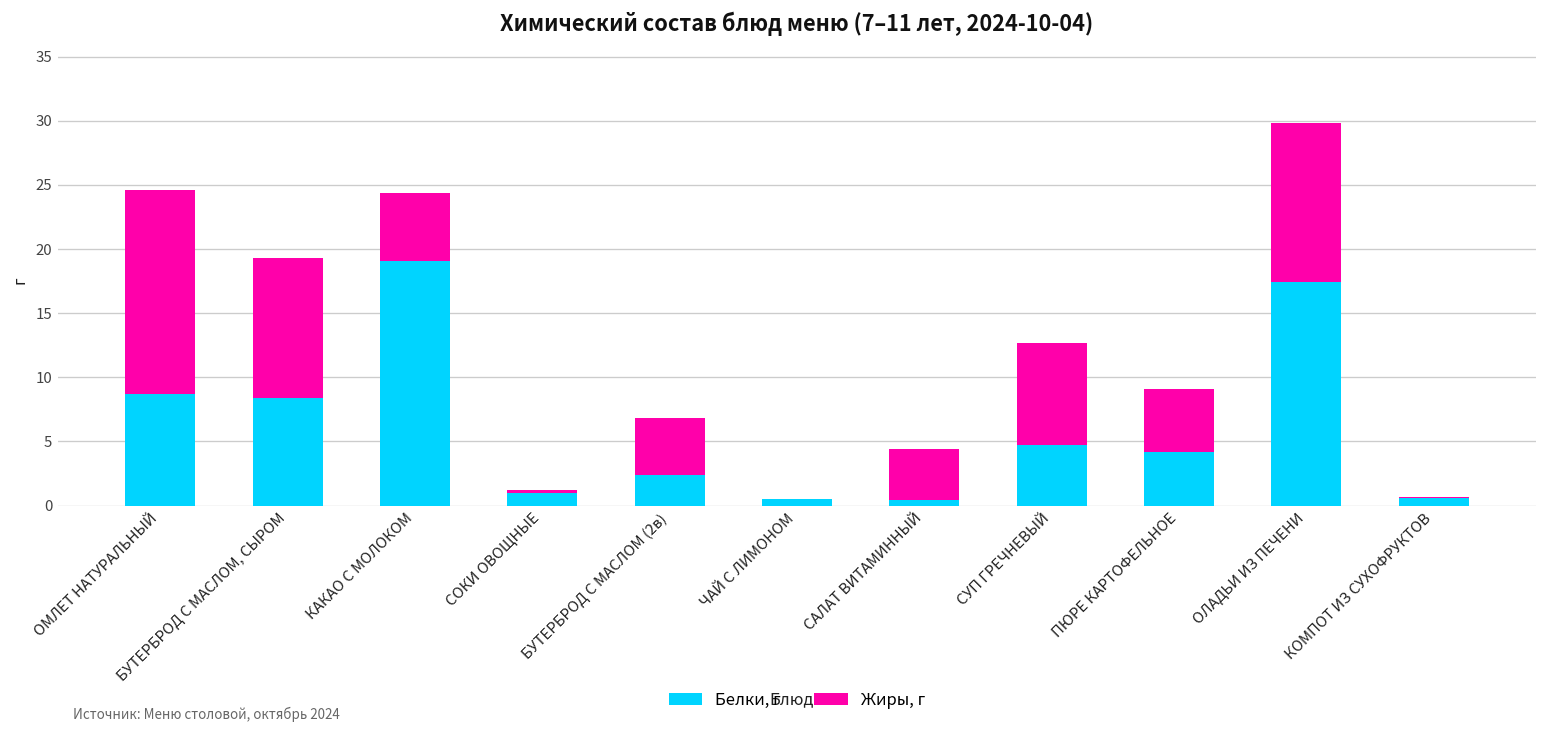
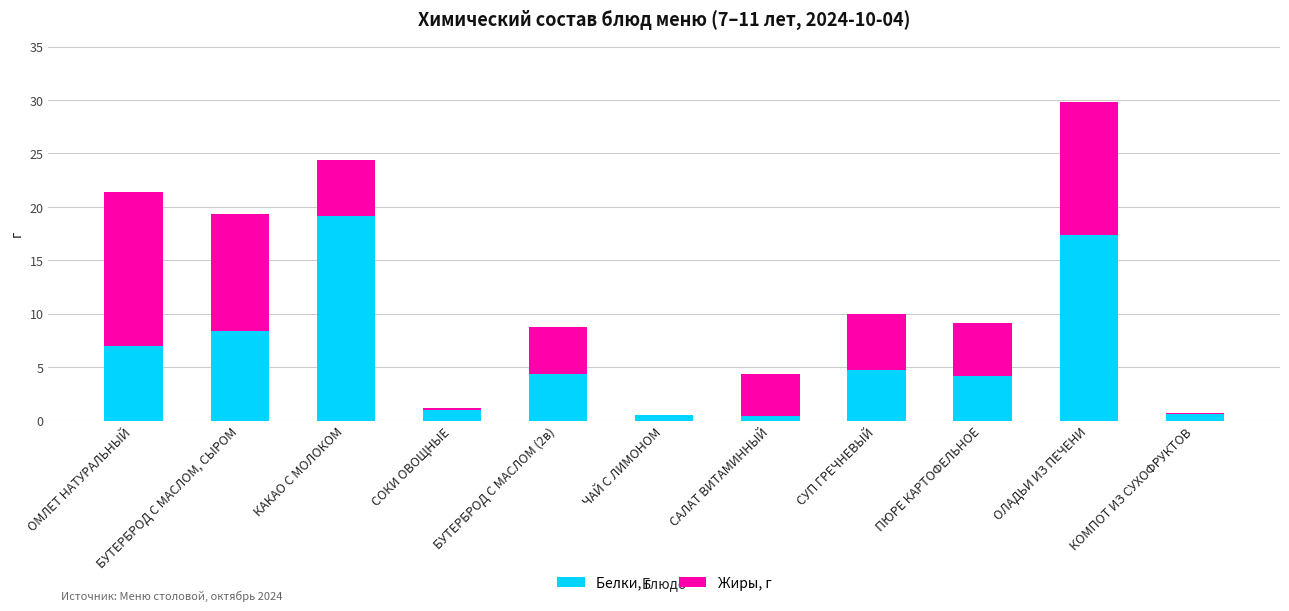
Белки, г, ОМЛЕТ НАТУРАЛЬНЫЙ: 8.7 -> 7.0
Жиры, г, ОМЛЕТ НАТУРАЛЬНЫЙ: 15.9 -> 14.4
Белки, г, БУТЕРБРОД С МАСЛОМ (2в): 2.4 -> 4.4
Жиры, г, СУП ГРЕЧНЕВЫЙ: 8.0 -> 5.3
